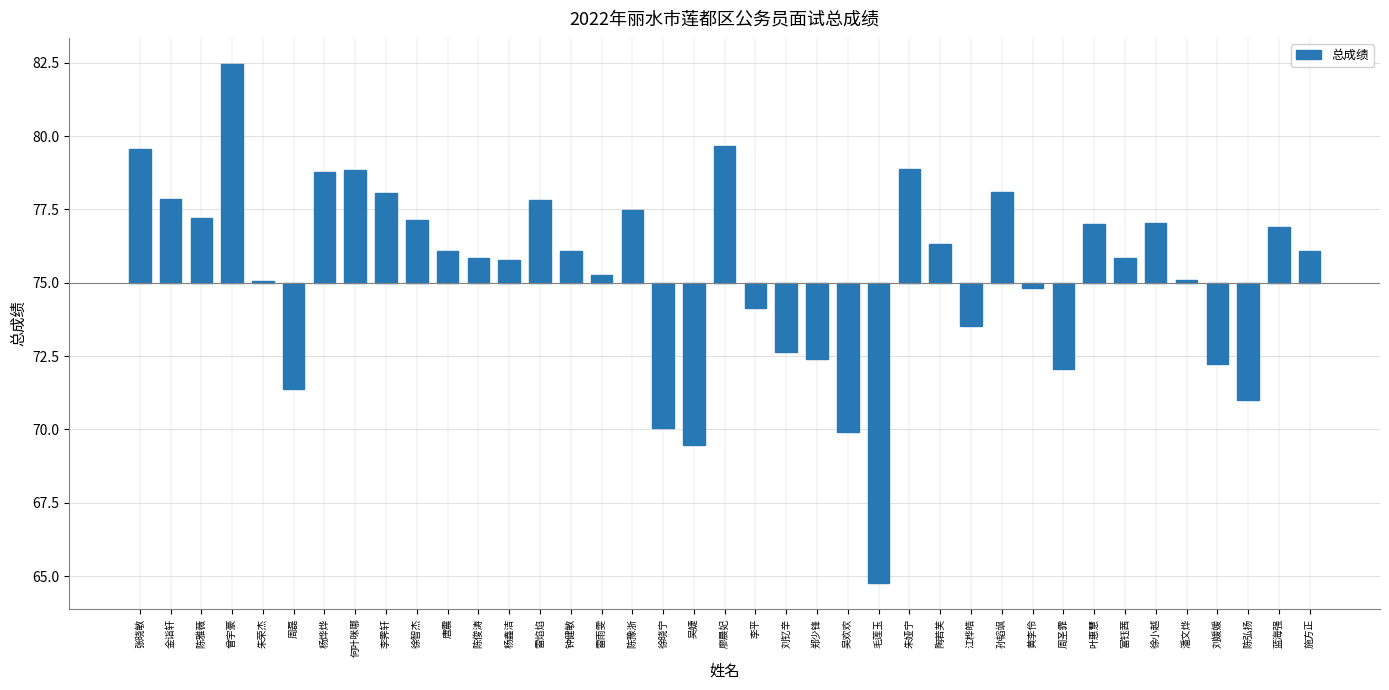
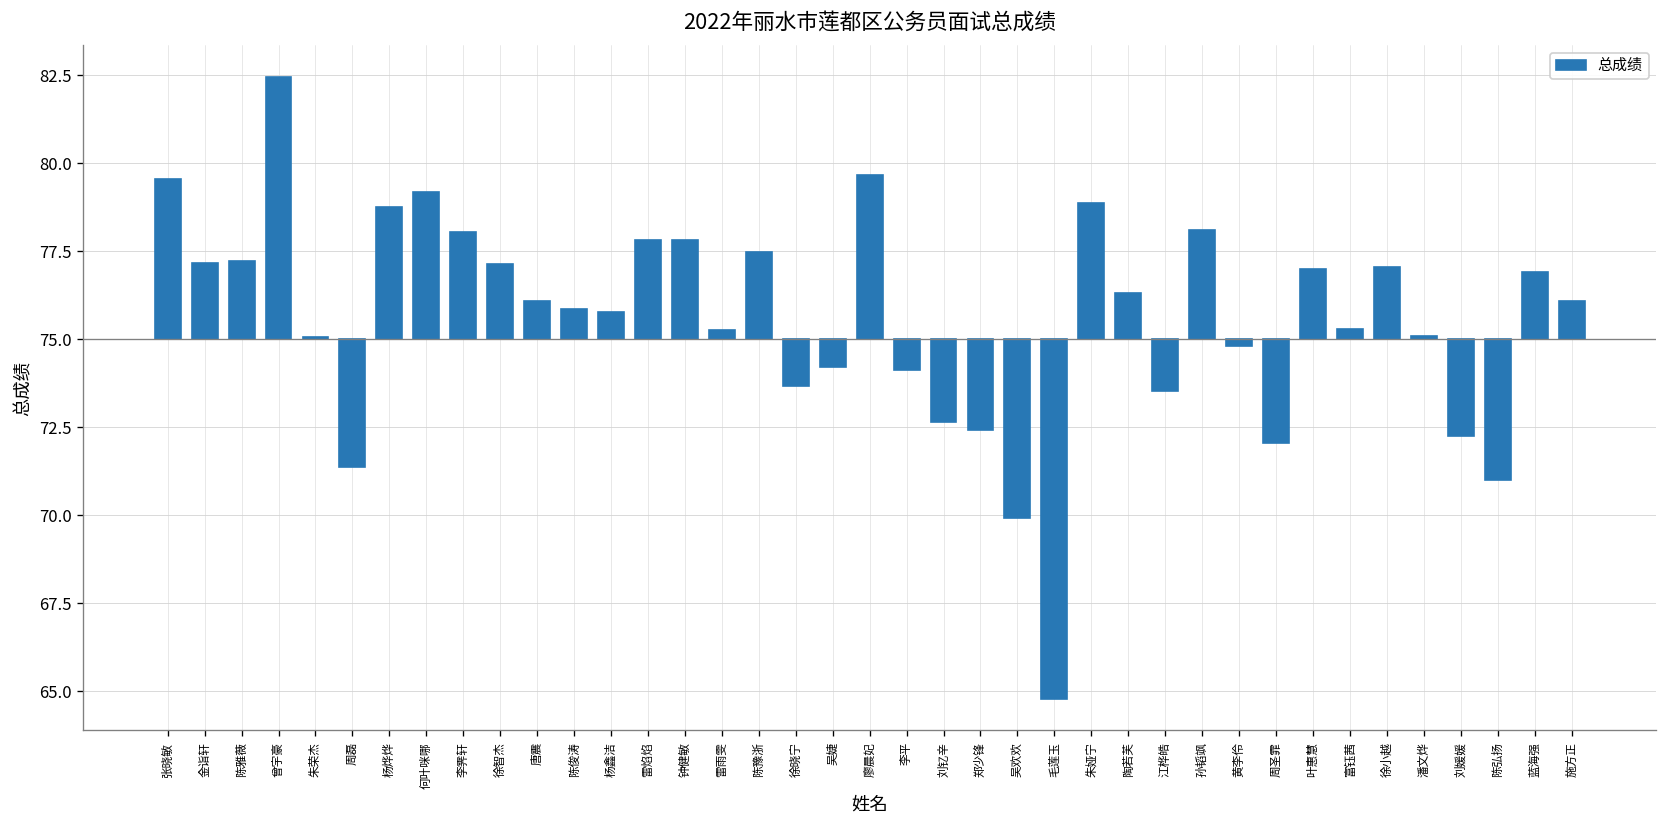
金诣轩: 77.9 -> 77.2
何叶咪哪: 78.8 -> 79.2
钟健敏: 76.1 -> 77.8
徐晓宁: 70.1 -> 73.7
吴婕: 69.5 -> 74.2
富钰茜: 75.8 -> 75.3
